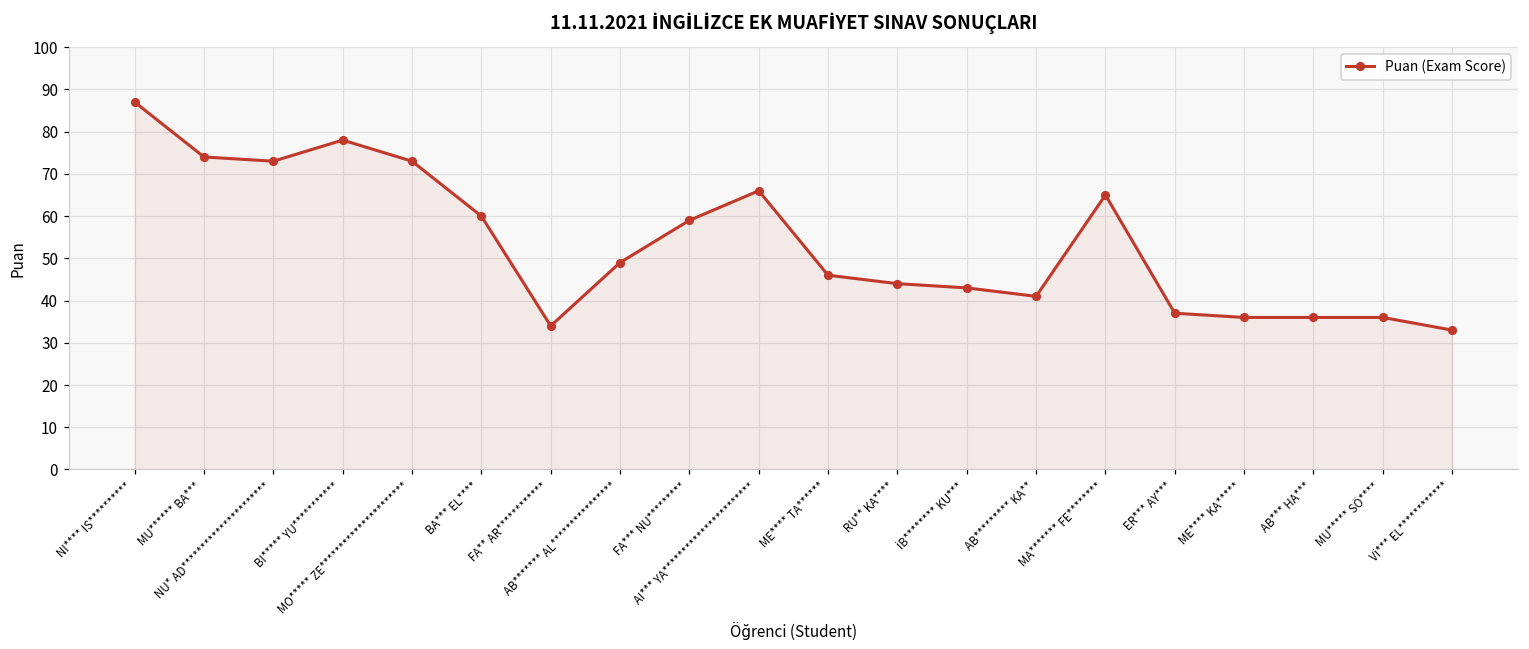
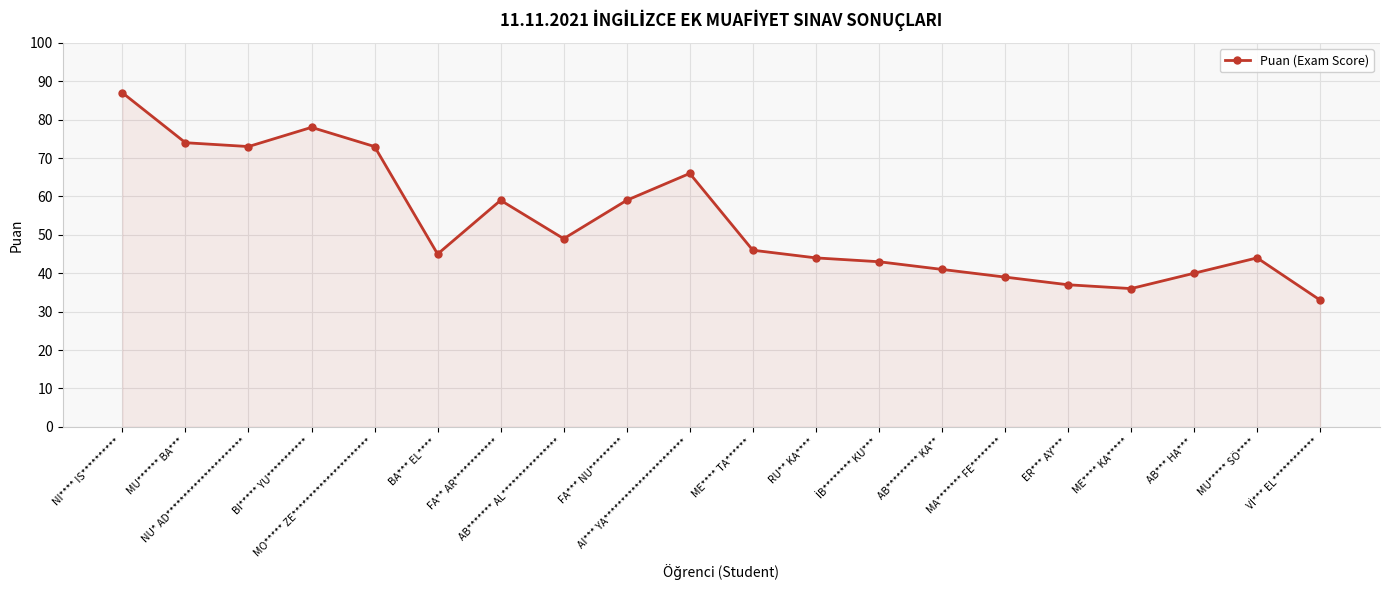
BA*** EL****: 60 -> 45
FA** AR************: 34 -> 59
MA******* FE********: 65 -> 39
AB*** HA***: 36 -> 40
MU***** SÖ****: 36 -> 44
